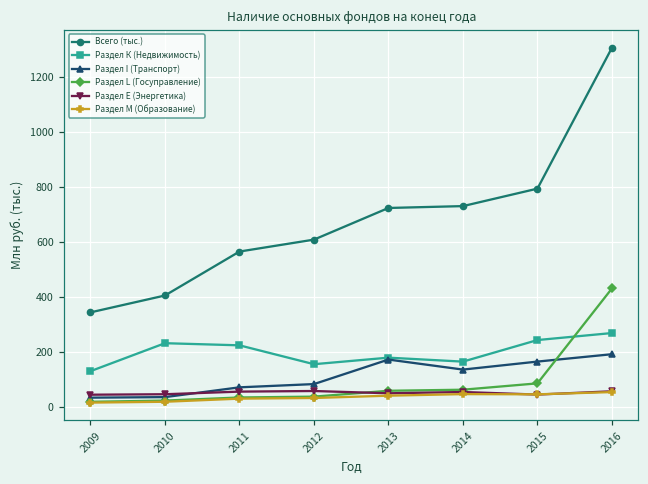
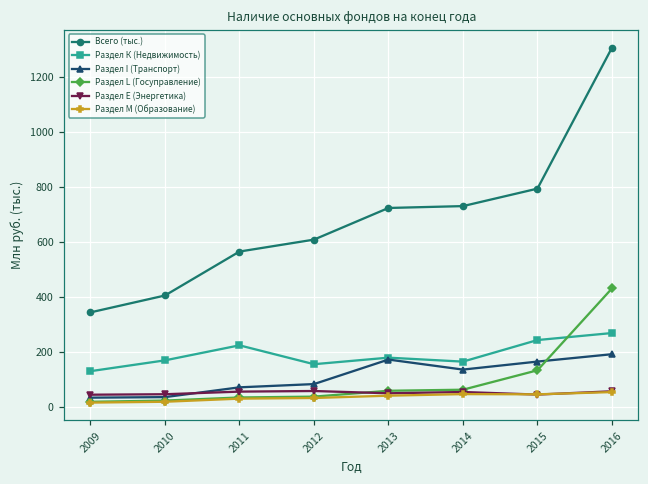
Раздел К (Недвижимость), 2010: 230 -> 170
Раздел L (Госуправление), 2015: 90 -> 130
